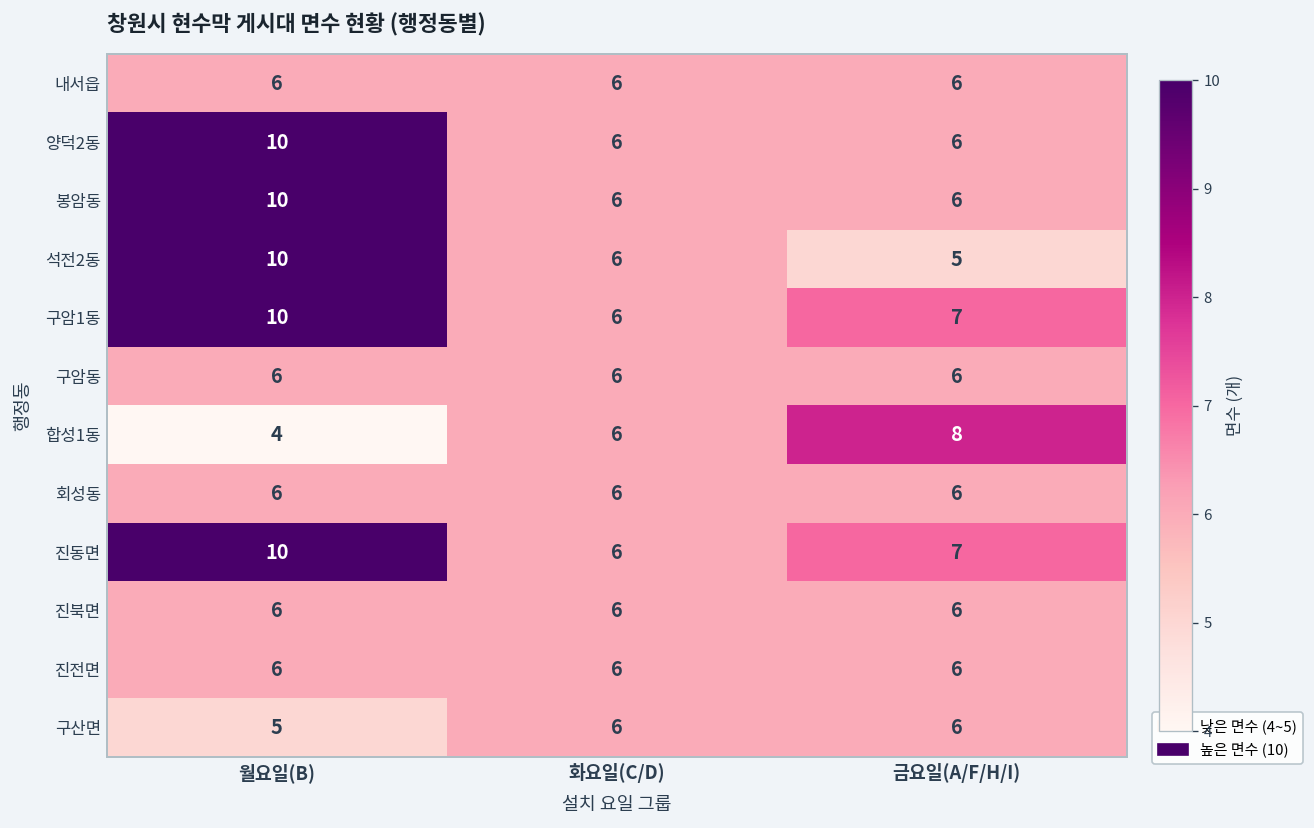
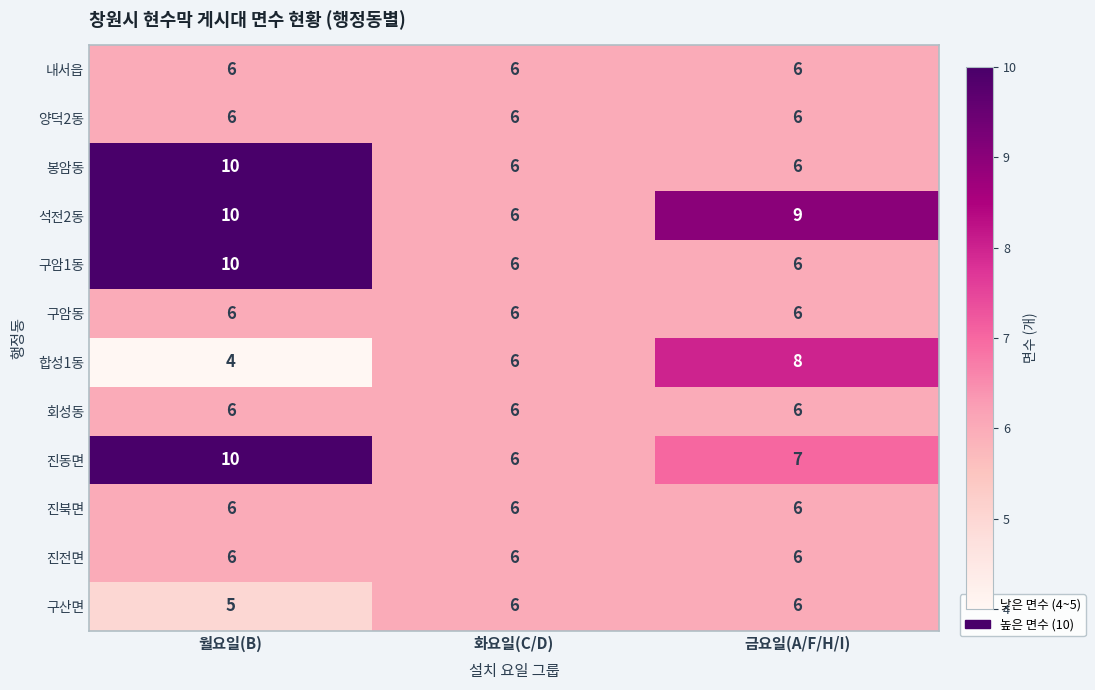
양덕2동, 월요일(B): 10 -> 6
석전2동, 금요일(A/F/H/I): 5 -> 9
구암1동, 금요일(A/F/H/I): 7 -> 6
